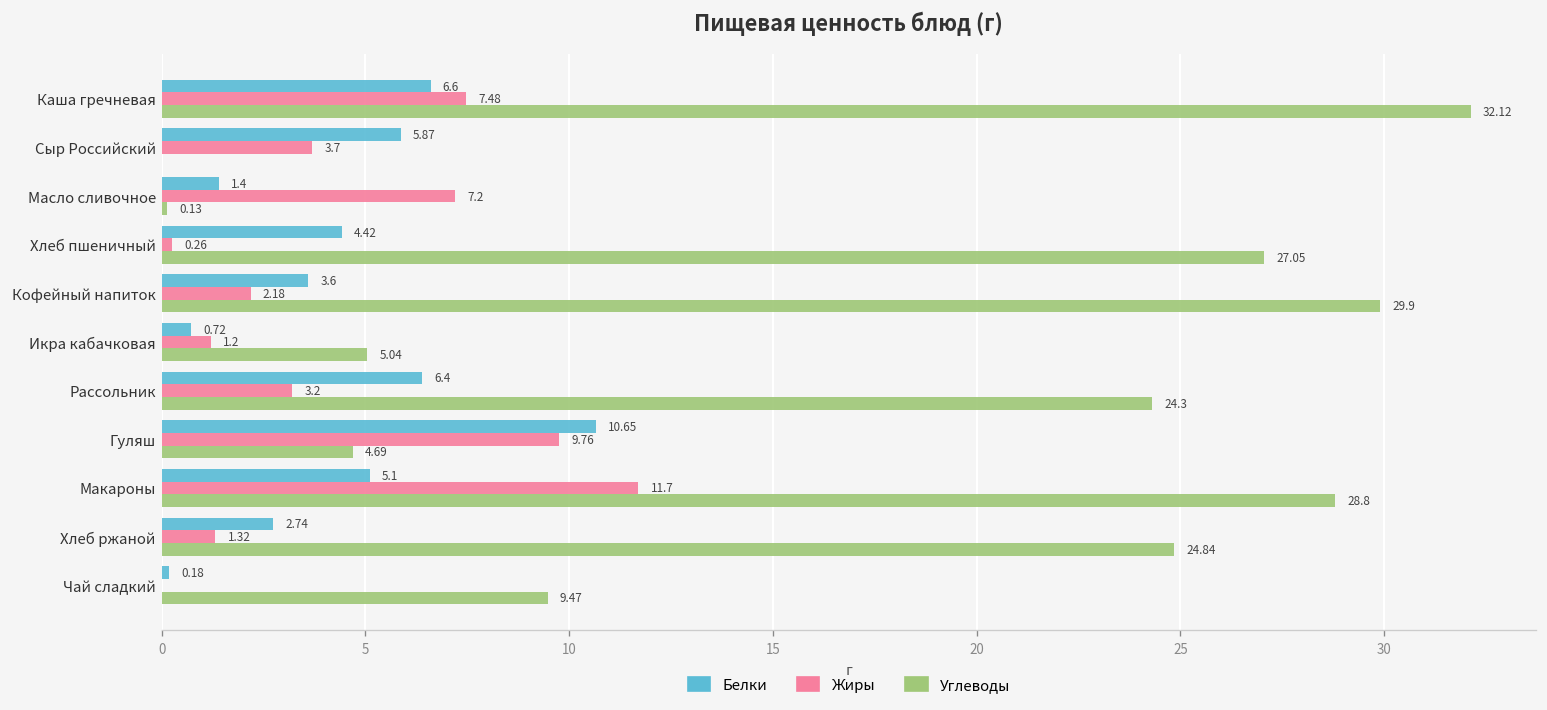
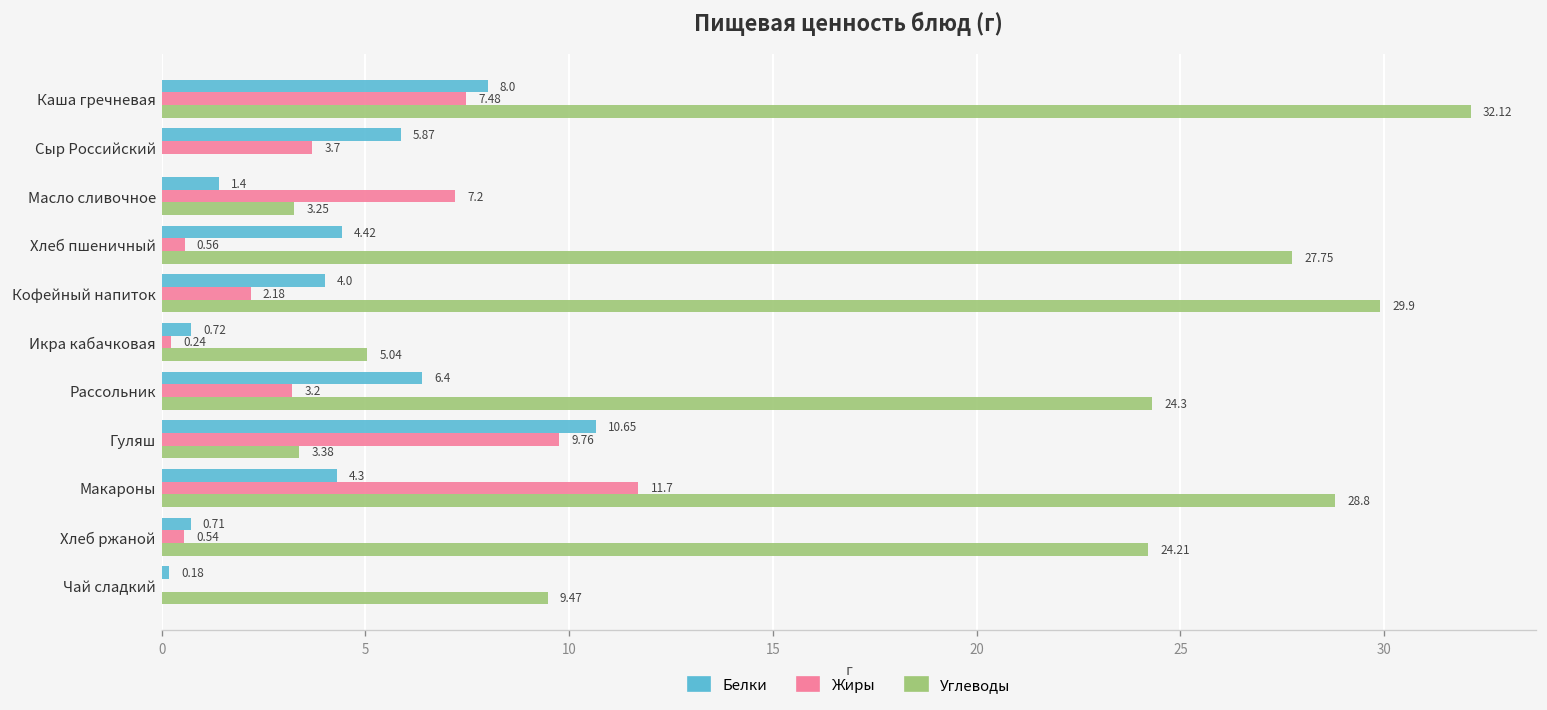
Белки, Каша гречневая: 6.6 -> 8.0
Углеводы, Масло сливочное: 0.13 -> 3.25
Жиры, Хлеб пшеничный: 0.26 -> 0.56
Углеводы, Хлеб пшеничный: 27.05 -> 27.75
Белки, Кофейный напиток: 3.6 -> 4.0
Жиры, Икра кабачковая: 1.2 -> 0.24
Углеводы, Гуляш: 4.69 -> 3.38
Белки, Макароны: 5.1 -> 4.3
Белки, Хлеб ржаной: 2.74 -> 0.71
Жиры, Хлеб ржаной: 1.32 -> 0.54
Углеводы, Хлеб ржаной: 24.84 -> 24.21
